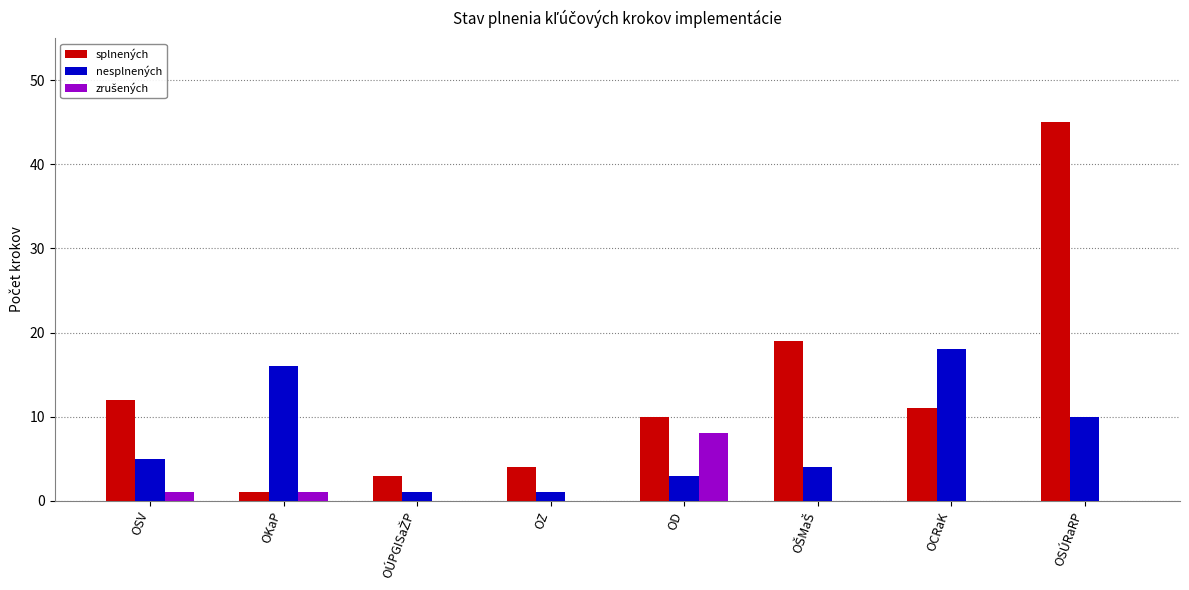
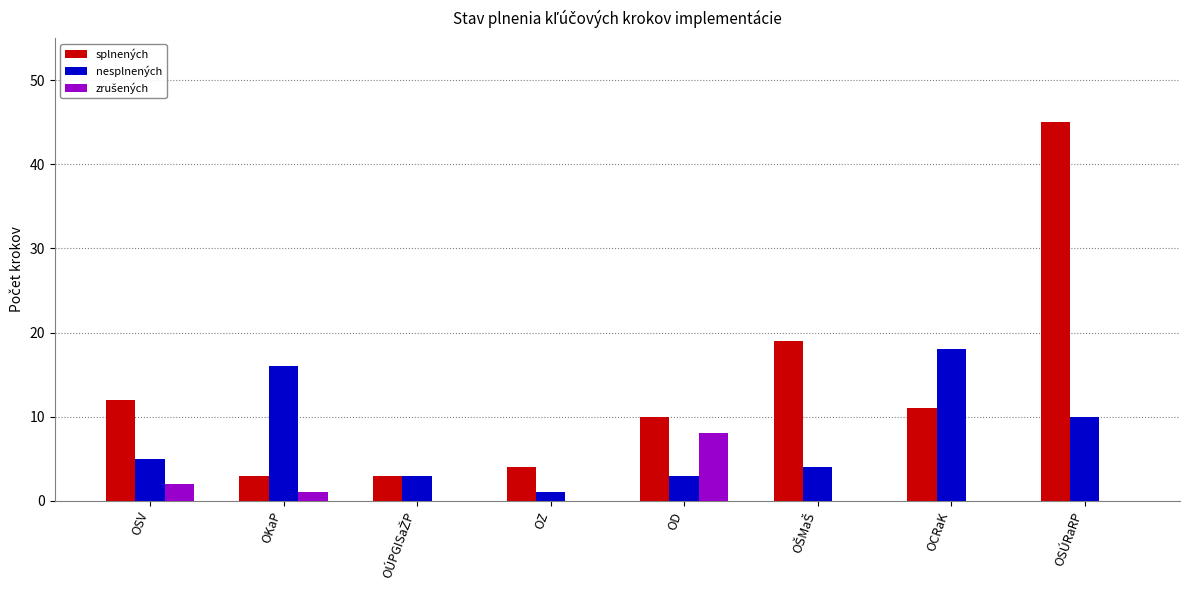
zrušených, OSV: 1 -> 2
splnených, OKaP: 1 -> 3
nesplnených, OÚPGISaŽP: 1 -> 3
